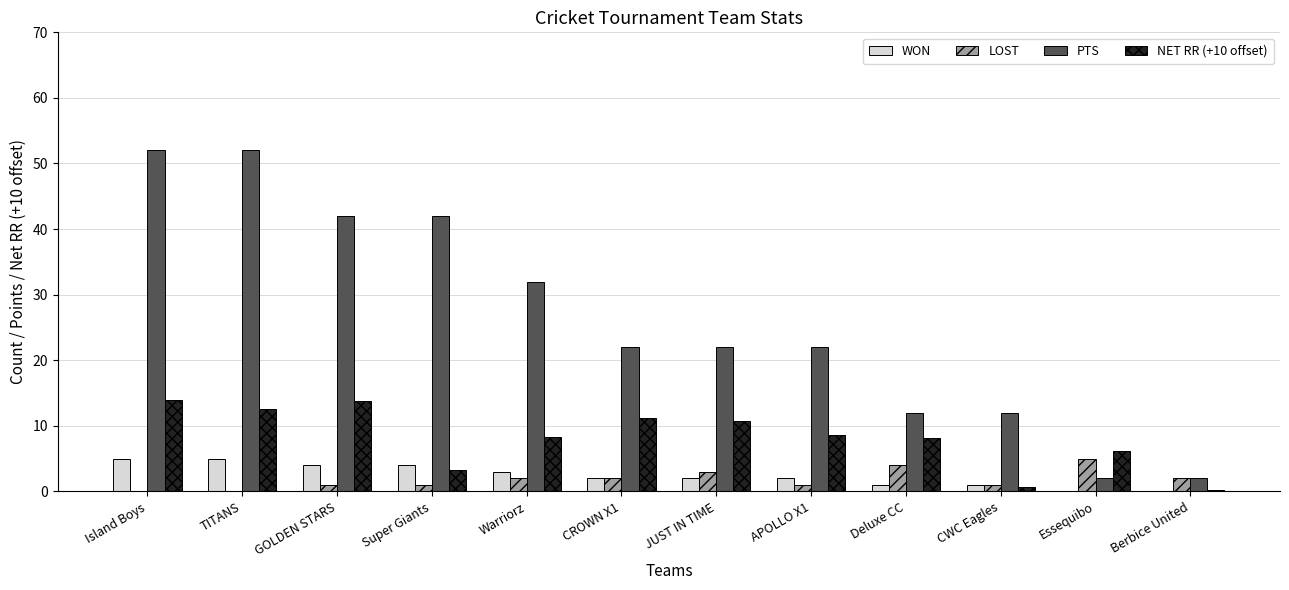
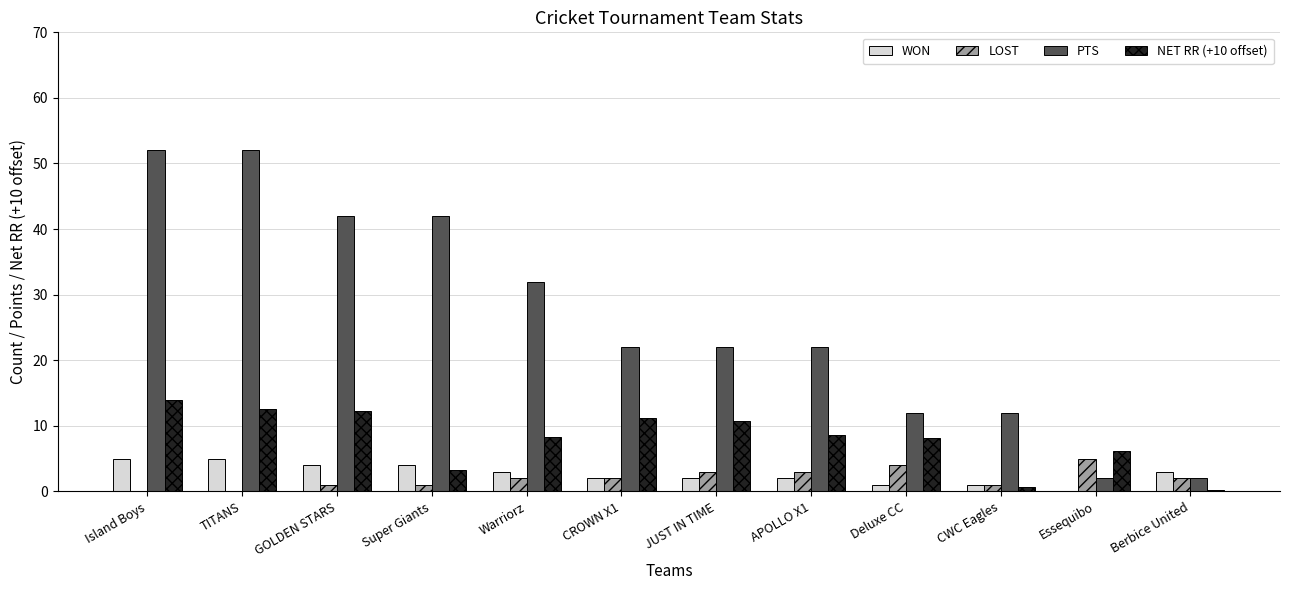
NET RR (+10 offset), GOLDEN STARS: 14 -> 12
LOST, APOLLO X1: 1 -> 3
WON, Berbice United: 0 -> 3
